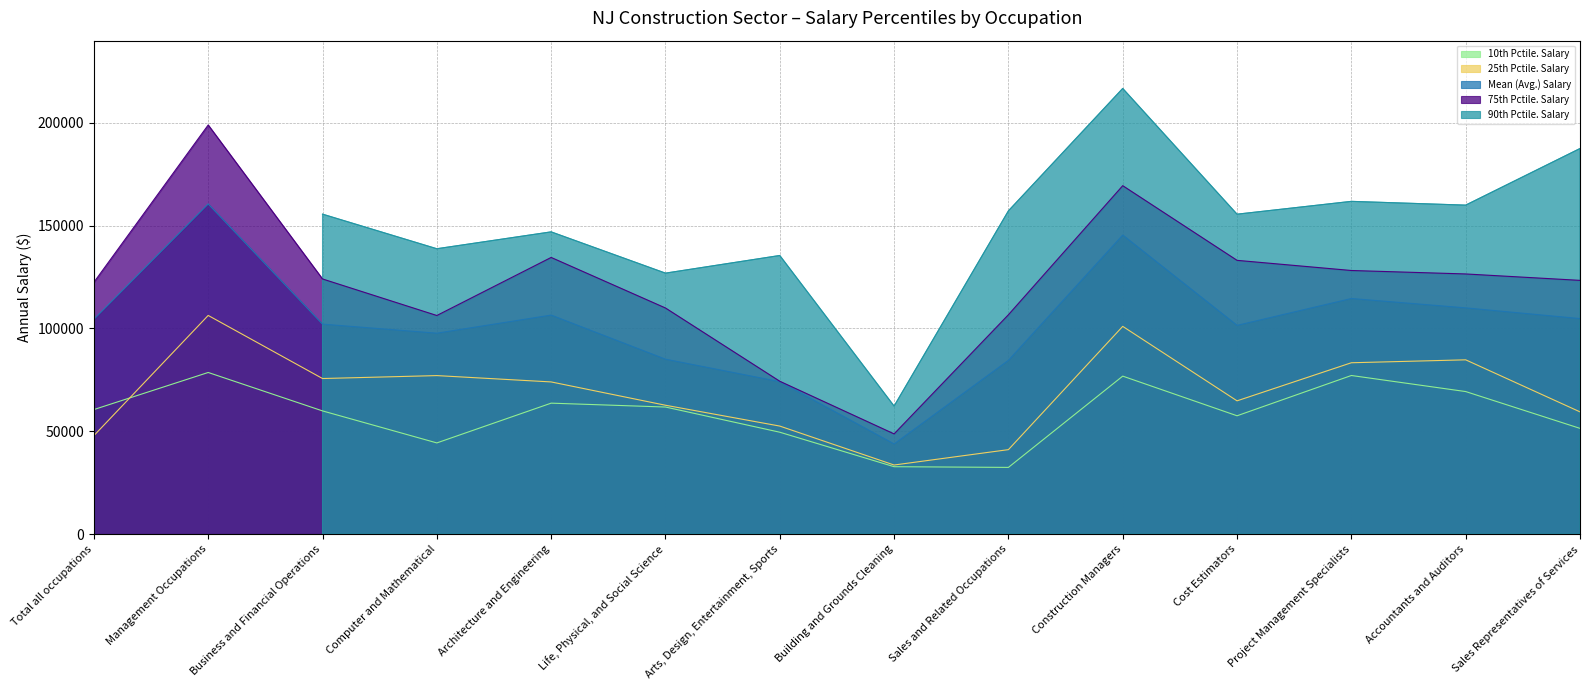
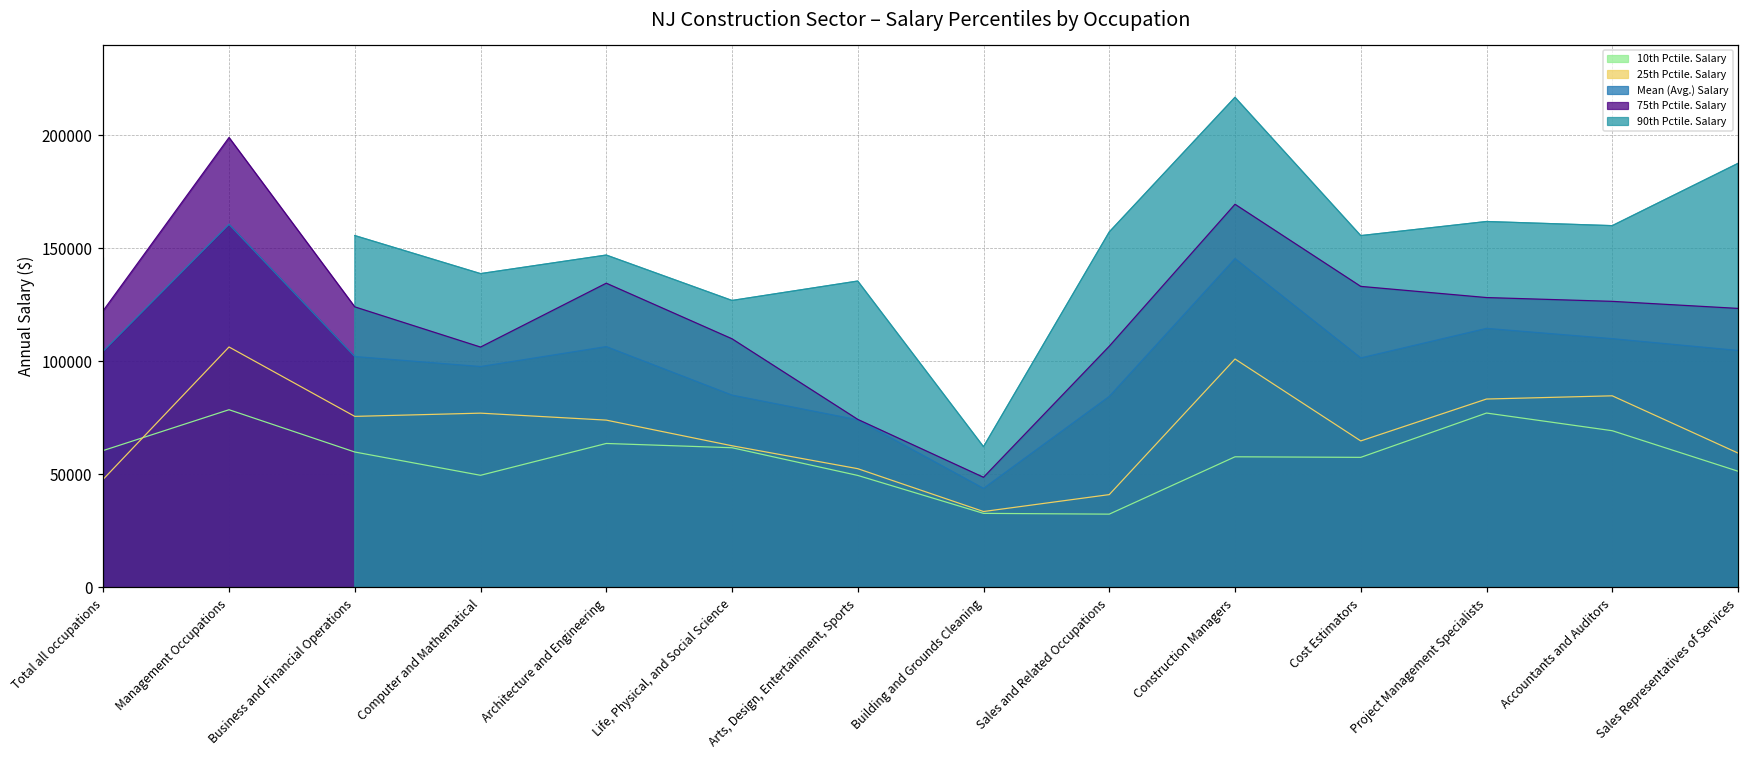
10th Pctile. Salary, Computer and Mathematical: 44000 -> 50000
10th Pctile. Salary, Construction Managers: 77000 -> 58000
